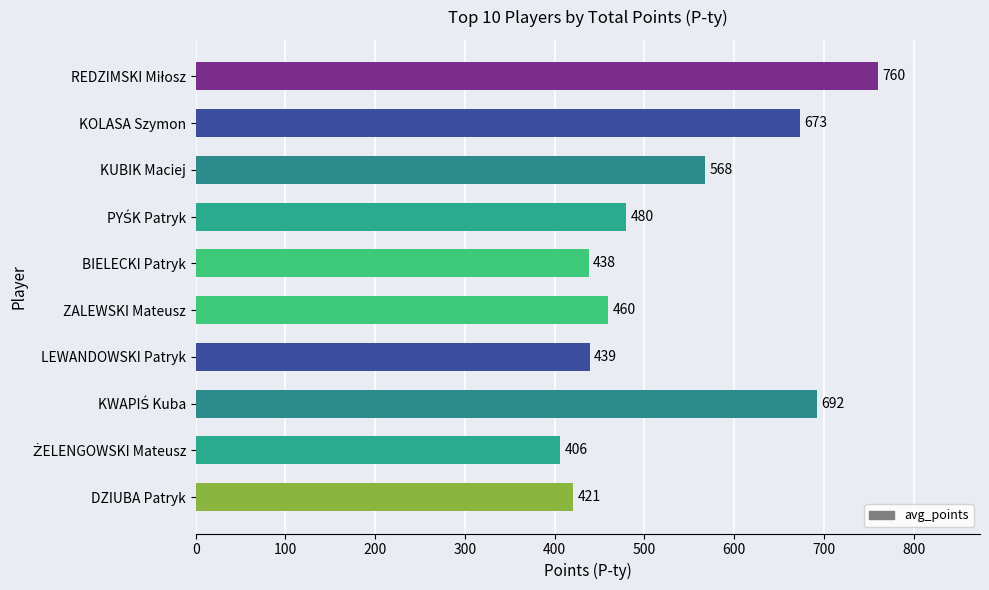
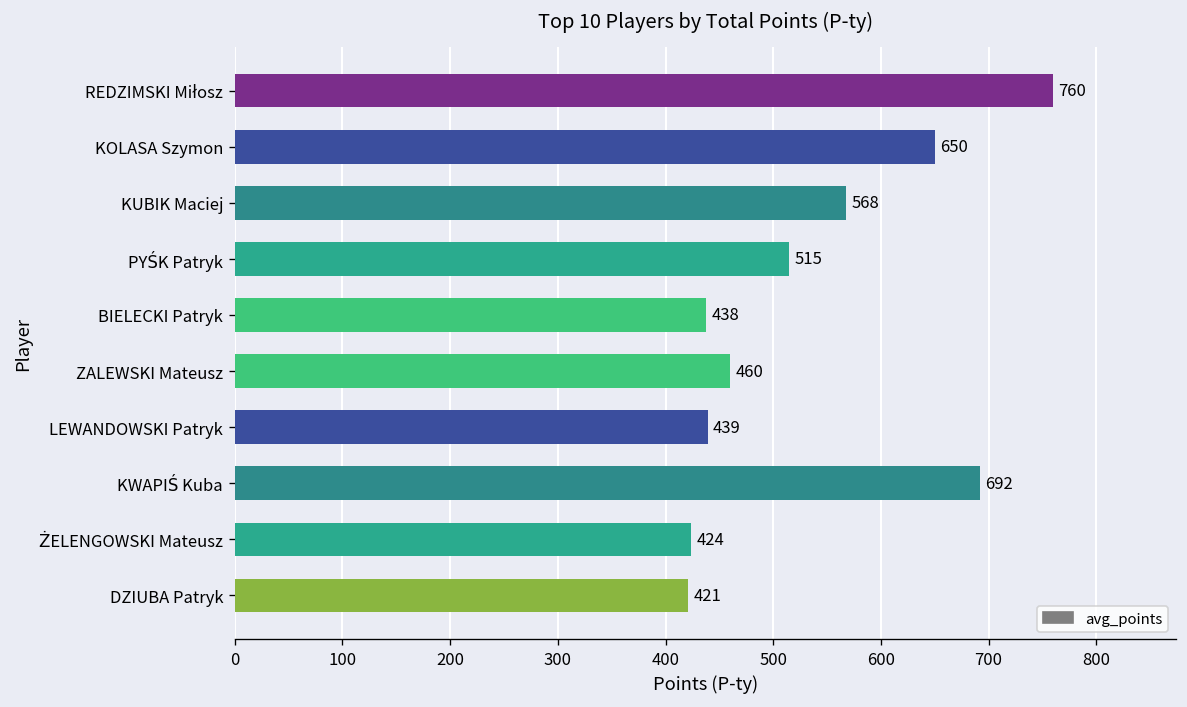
KOLASA Szymon: 673 -> 650
PYŚK Patryk: 480 -> 515
ŻELENGOWSKI Mateusz: 406 -> 424
